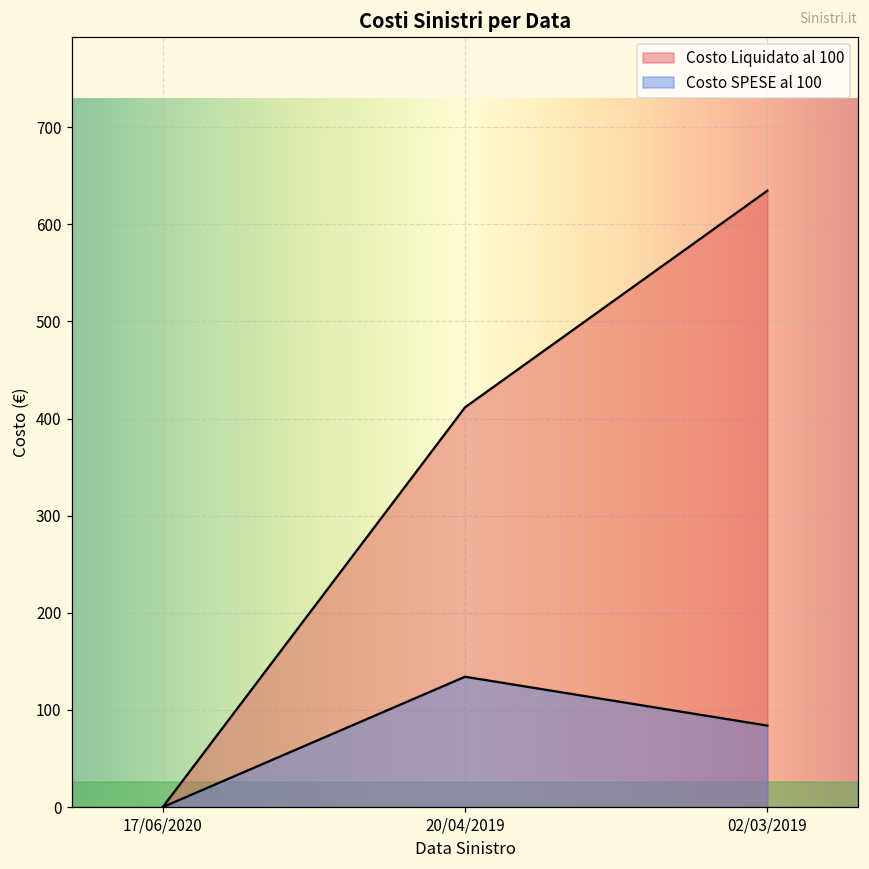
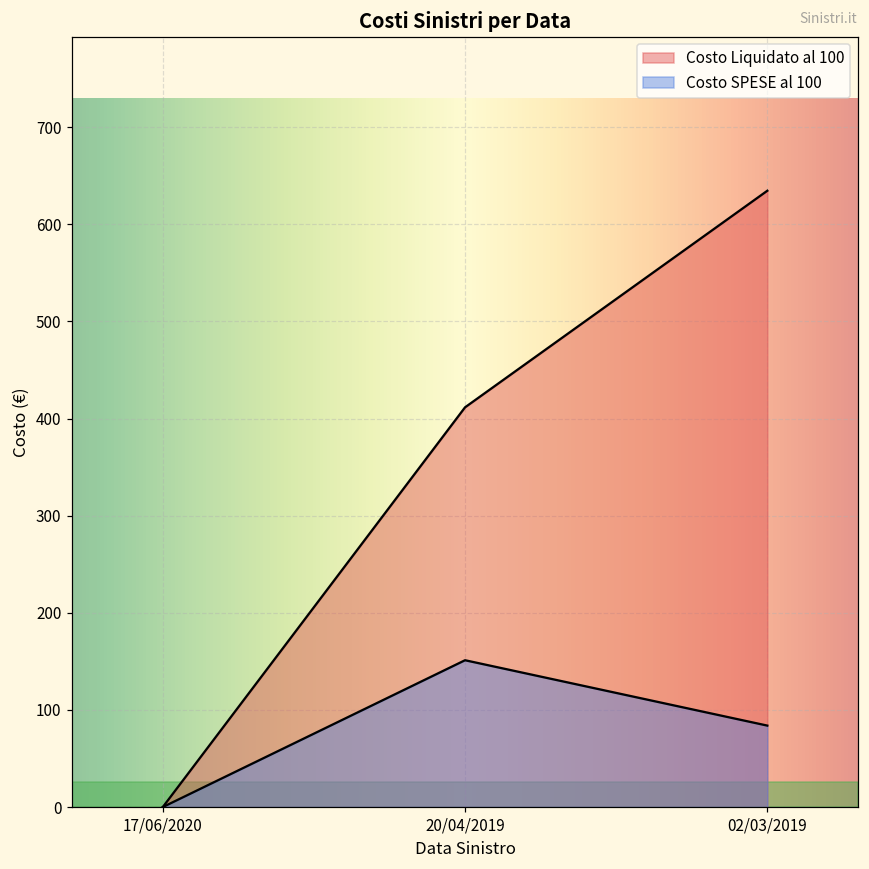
Costo SPESE al 100, 20/04/2019: 130 -> 150
